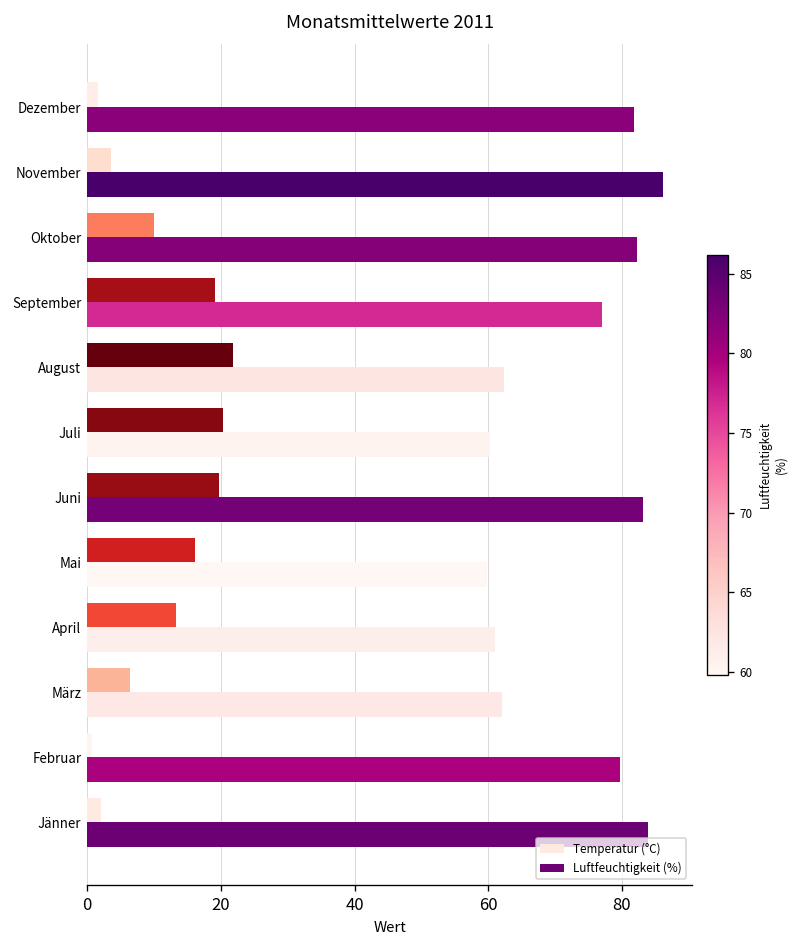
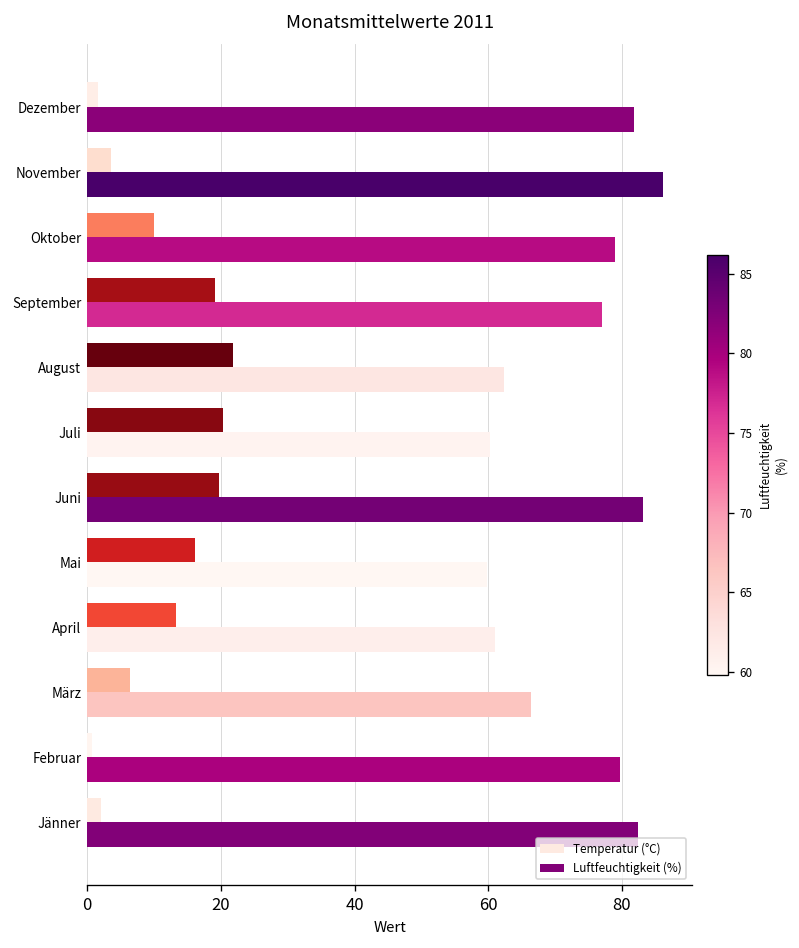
Luftfeuchtigkeit (%), Oktober: 82 -> 79
Luftfeuchtigkeit (%), März: 62 -> 66
Luftfeuchtigkeit (%), Jänner: 84 -> 82
